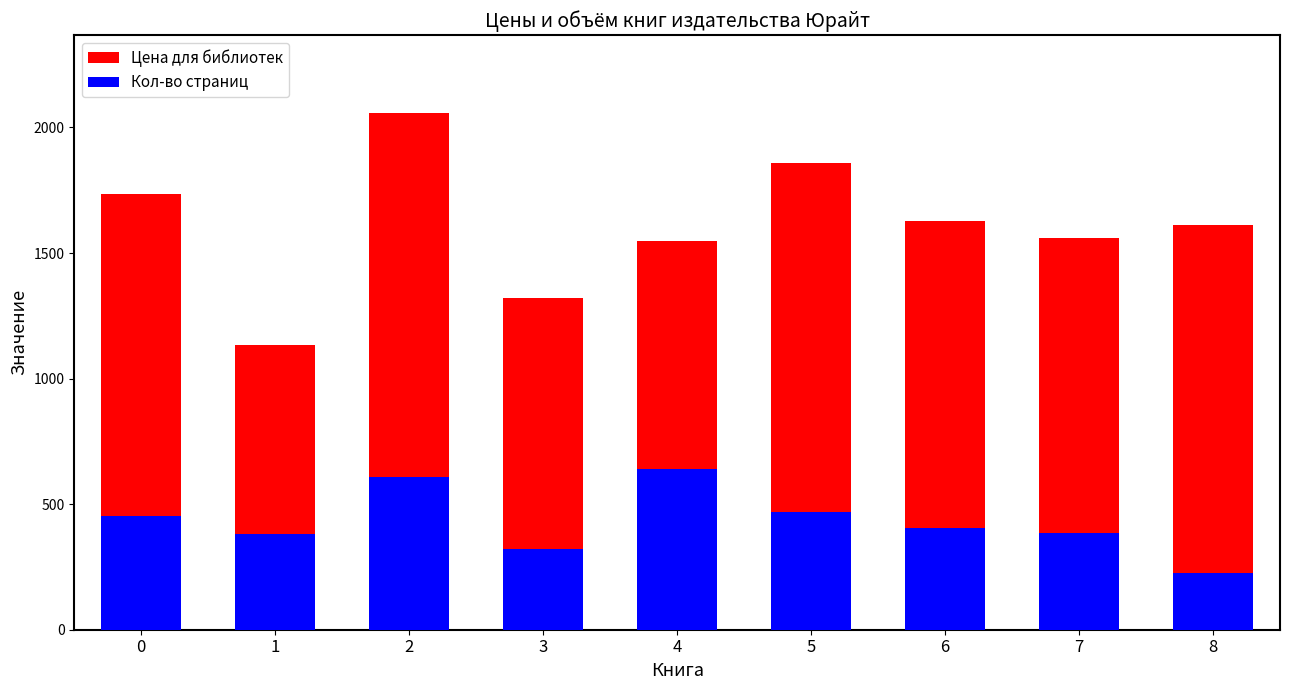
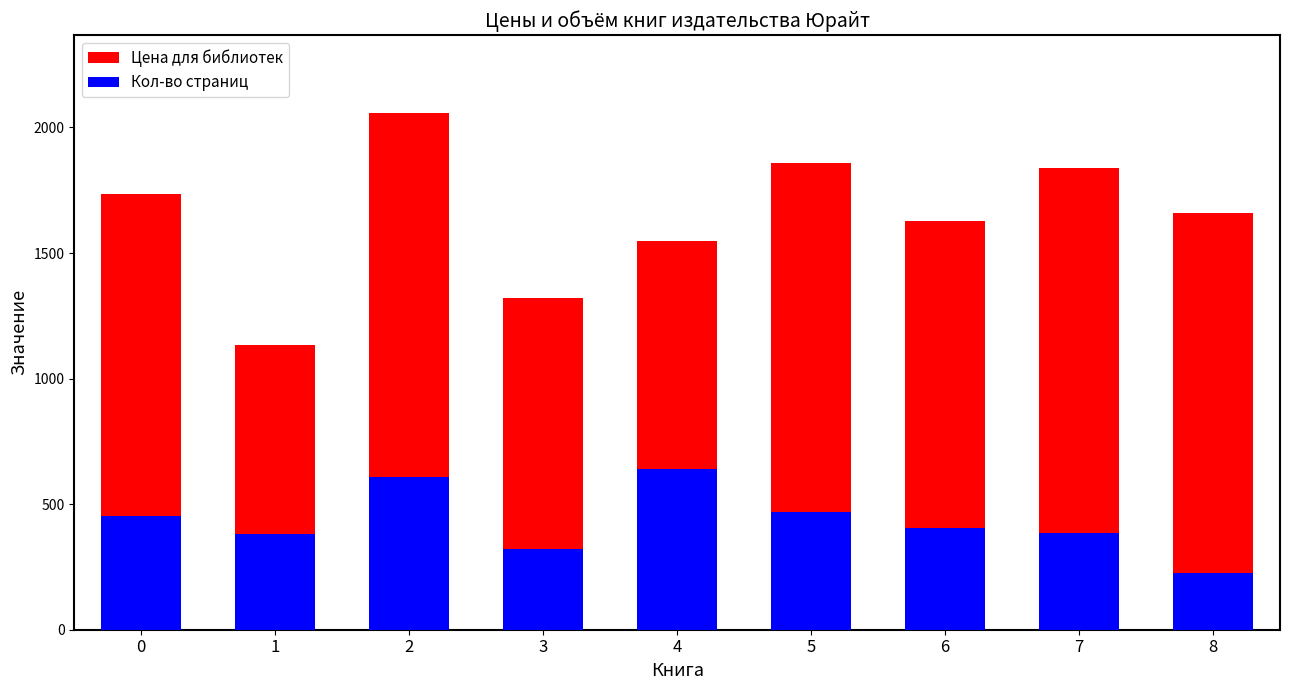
Цена для библиотек, 7: 1560 -> 1840
Цена для библиотек, 8: 1610 -> 1660
